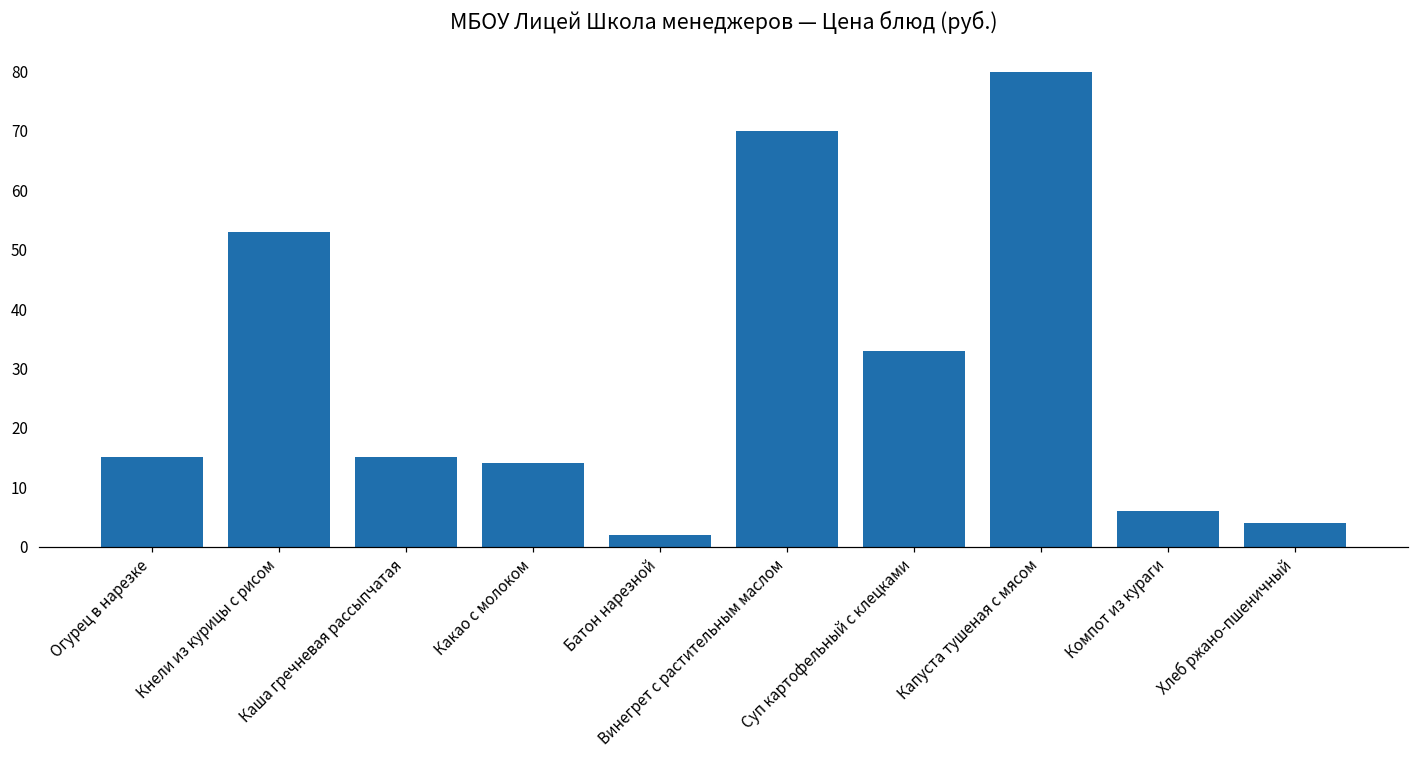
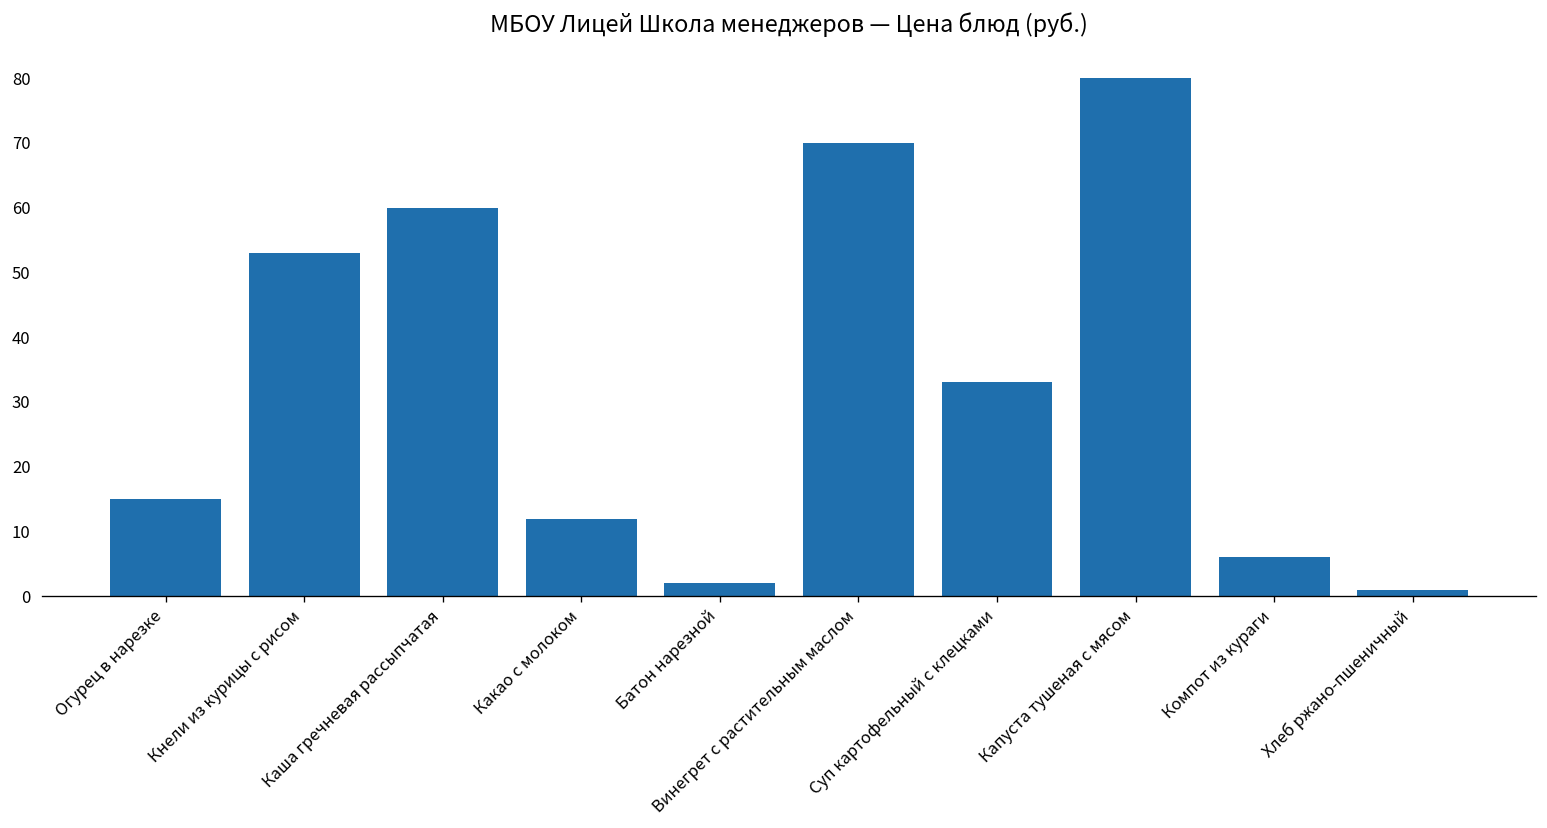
Каша гречневая рассыпчатая: 15 -> 60
Какао с молоком: 14 -> 12
Хлеб ржано-пшеничный: 4 -> 1
